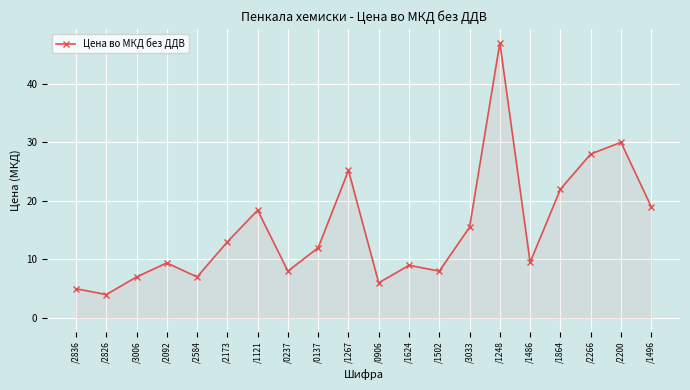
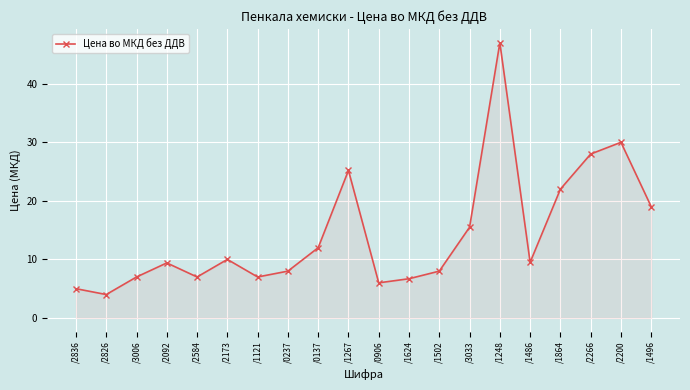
/2173: 13 -> 10
/1121: 18 -> 7
/1624: 9 -> 7
